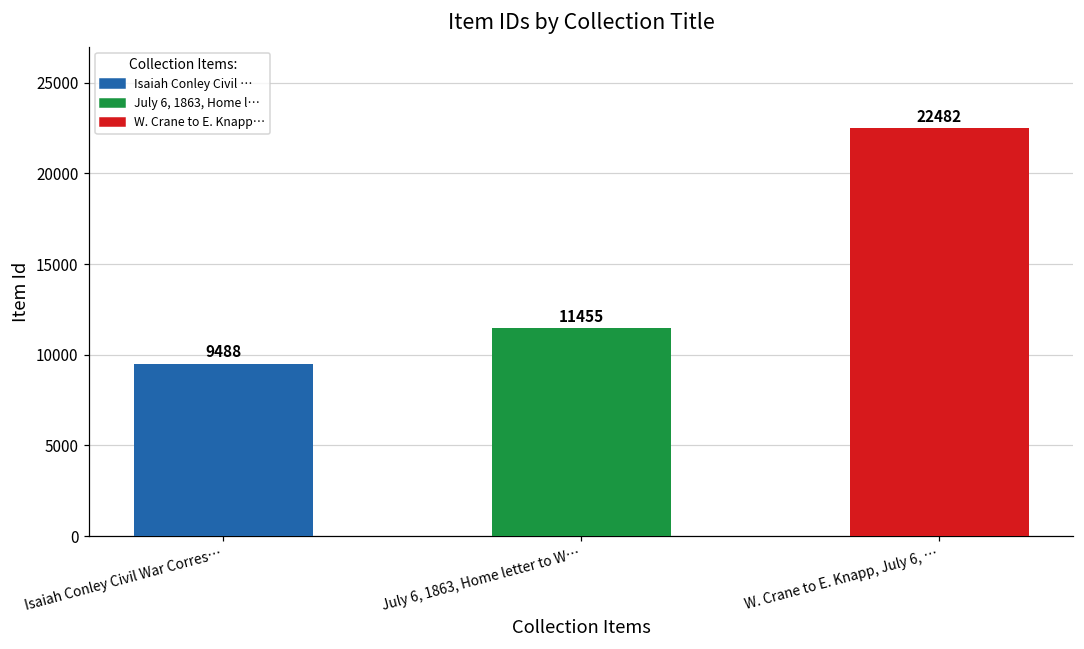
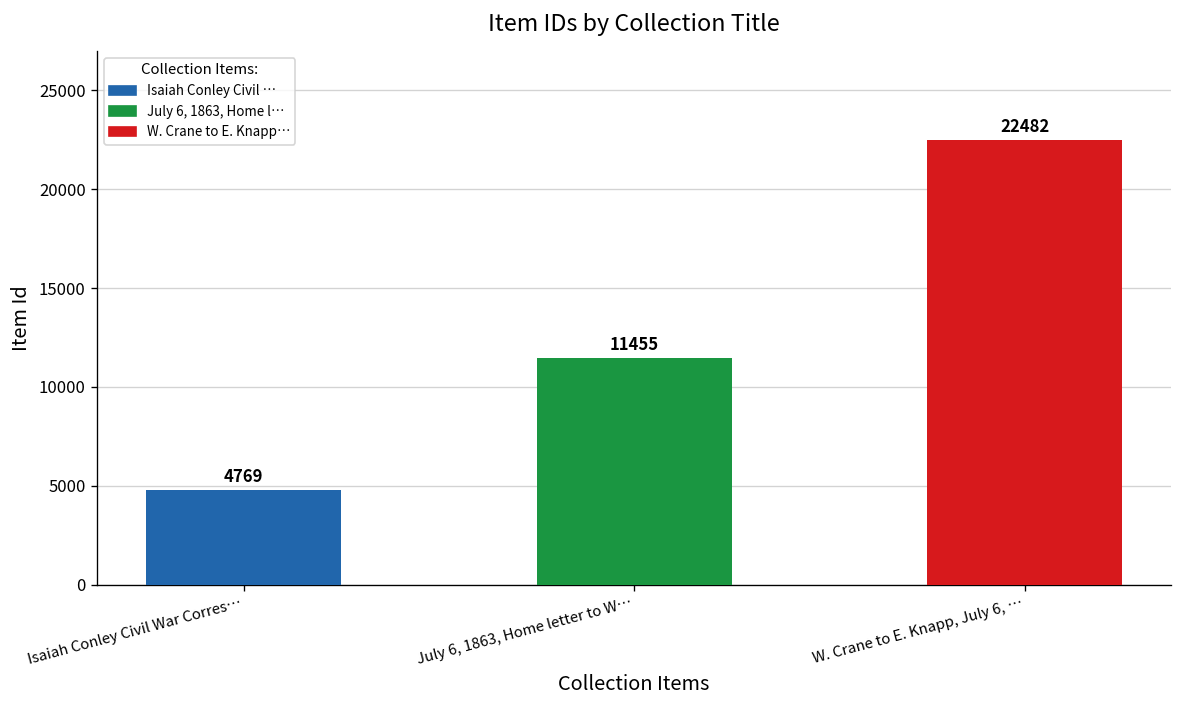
Isaiah Conley Civil War Corres…: 9488 -> 4769
